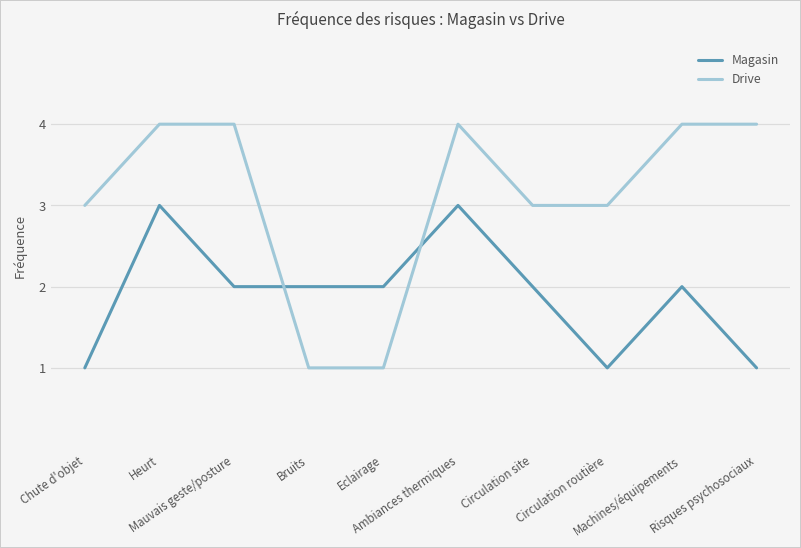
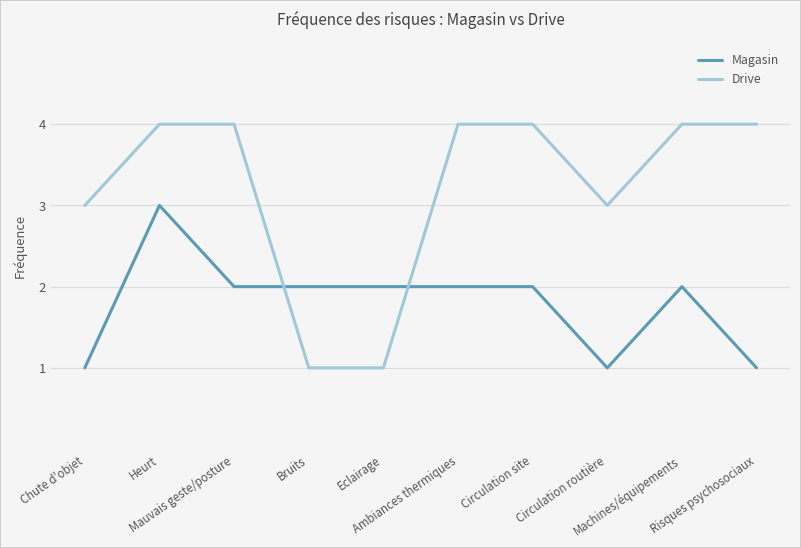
Magasin, Ambiances thermiques: 3 -> 2
Drive, Circulation site: 3 -> 4
